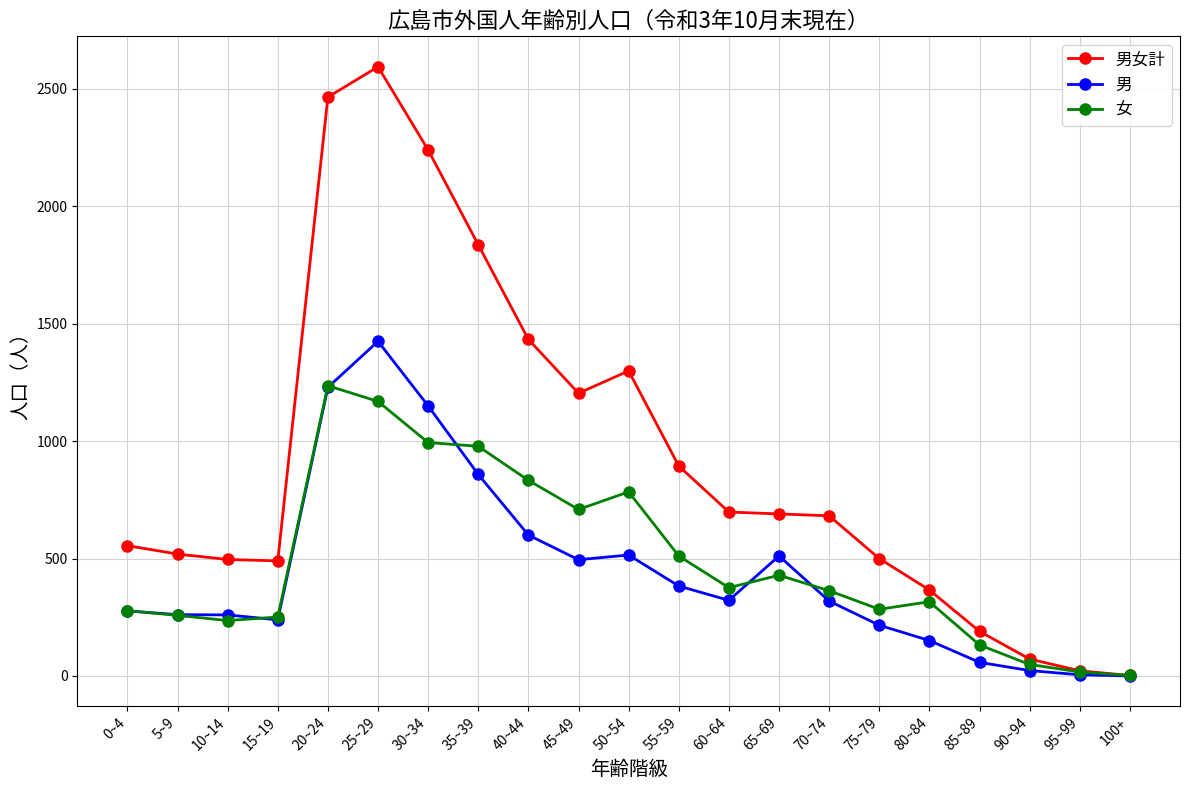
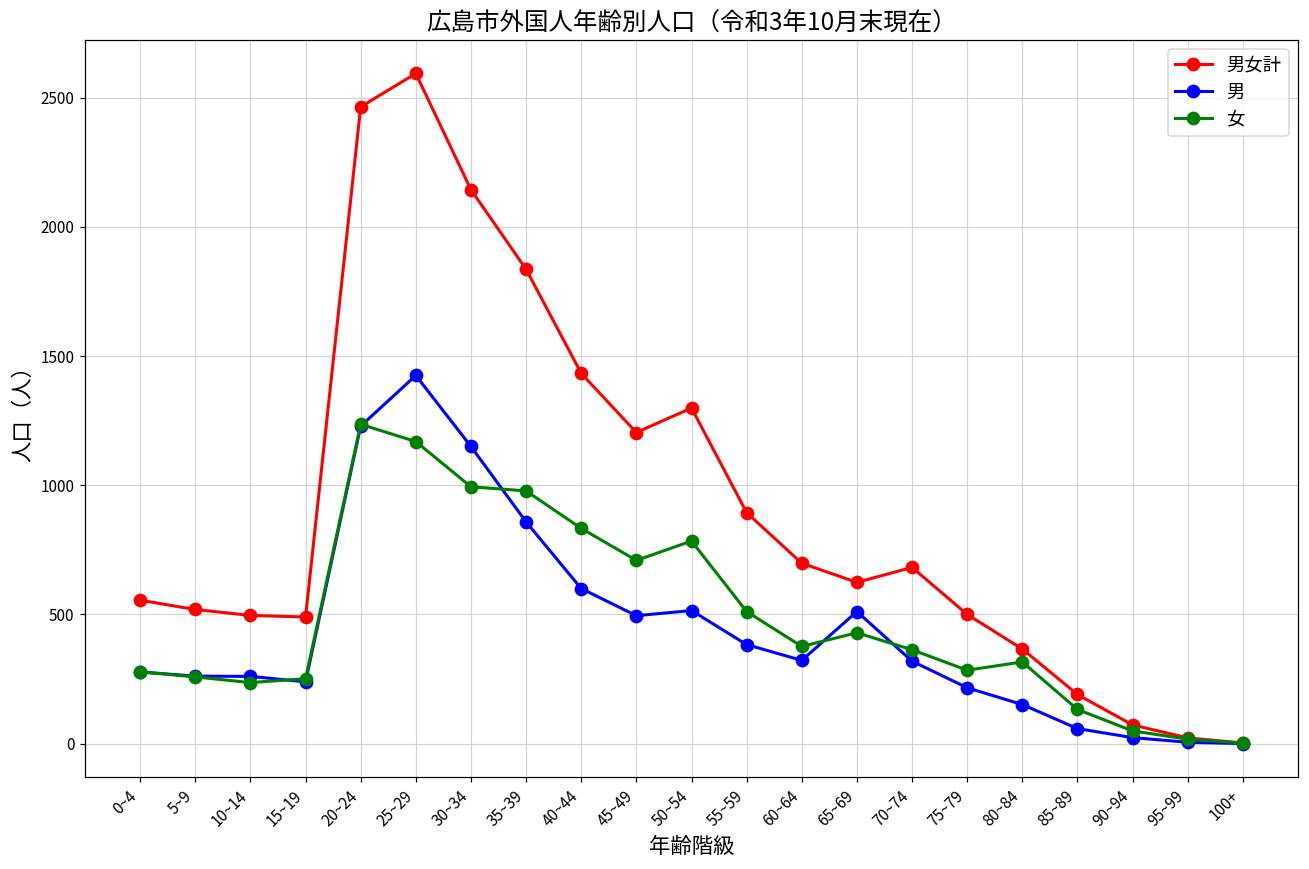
男女計, 30~34: 2240 -> 2140
男女計, 65~69: 690 -> 620
